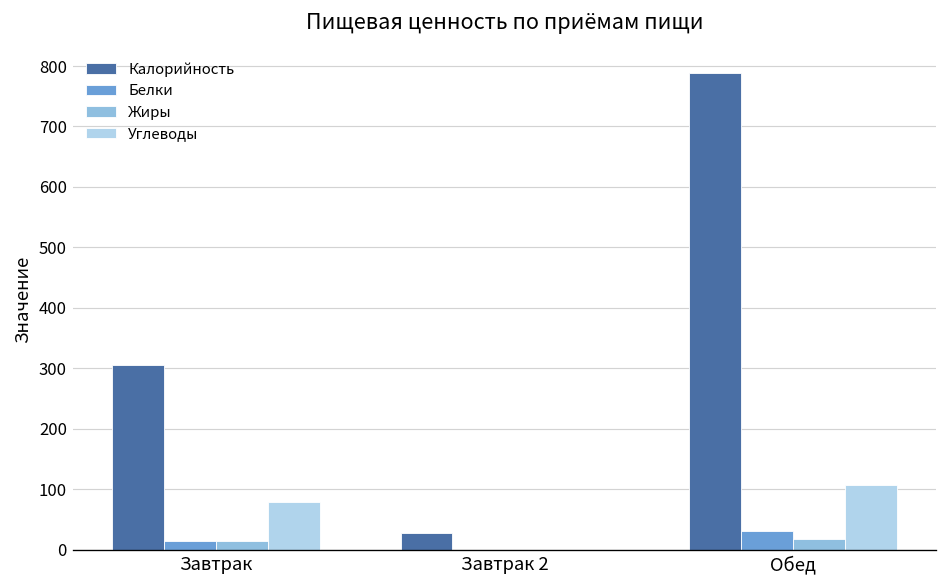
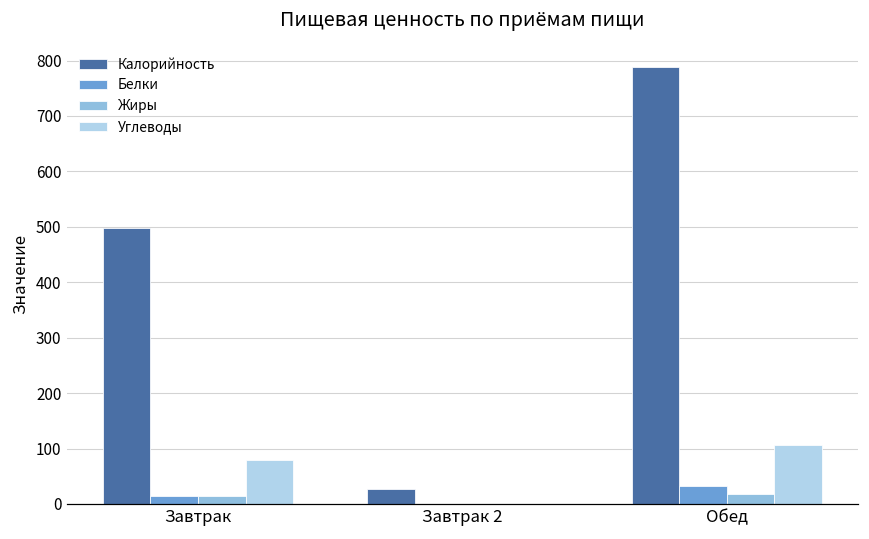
Калорийность, Завтрак: 310 -> 500
